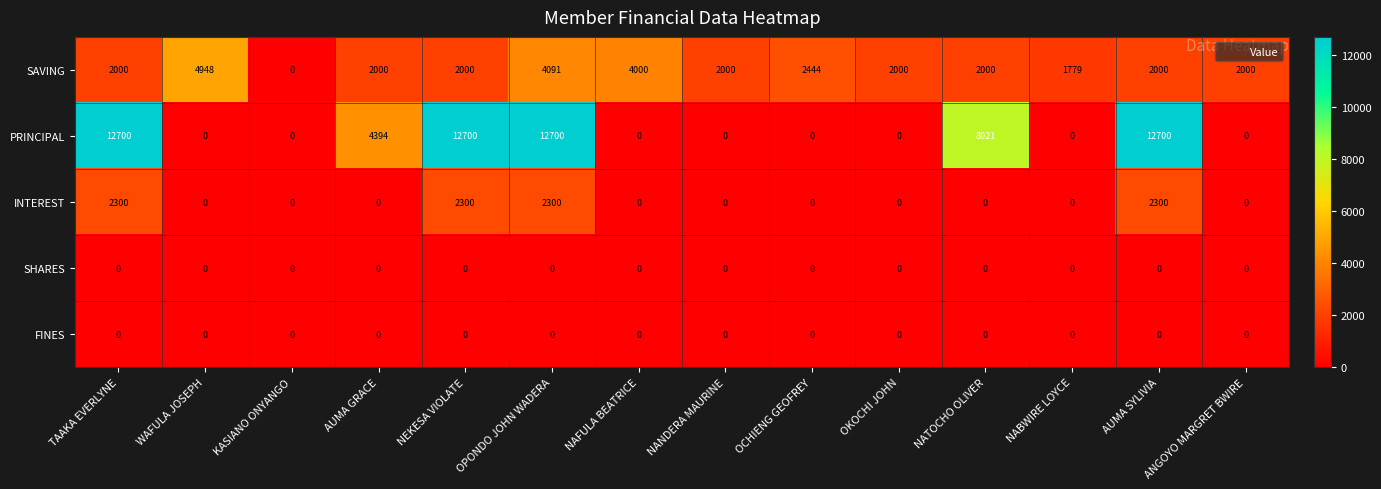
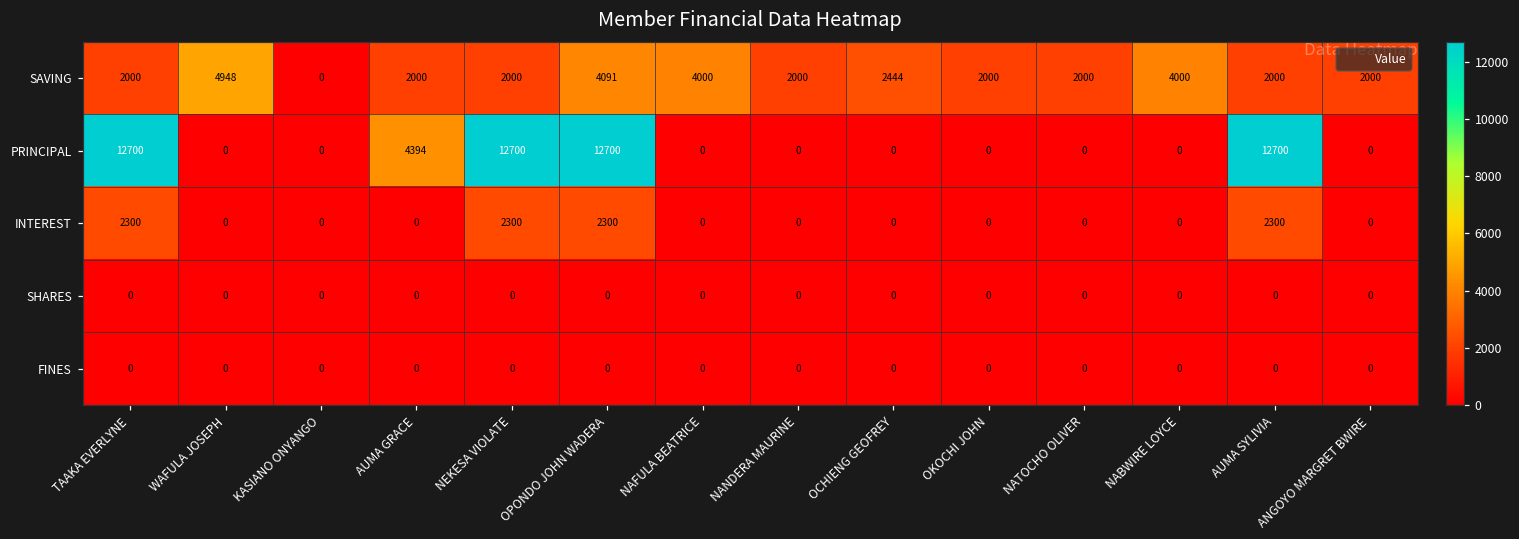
SAVING, NABWIRE LOYCE: 1779 -> 4000
PRINCIPAL, NATOCHO OLIVER: 8021 -> 0
